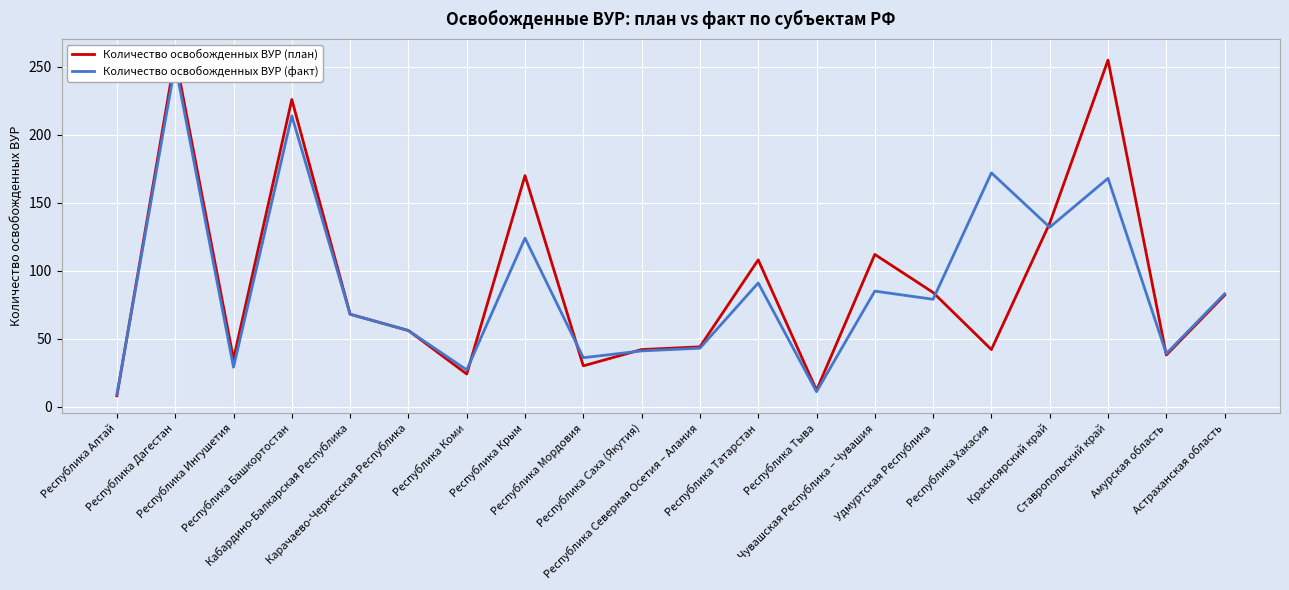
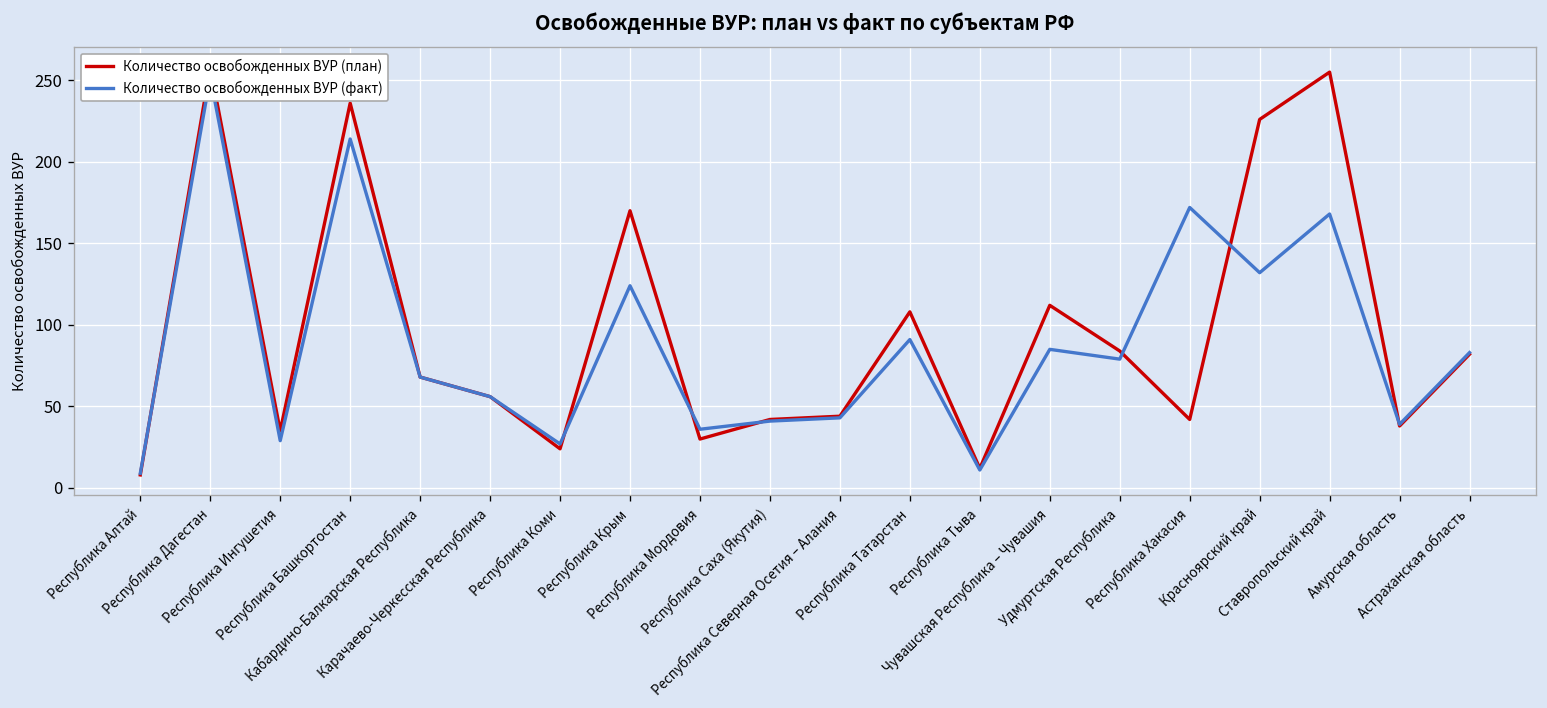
Количество освобожденных ВУР (план), Республика Башкортостан: 226 -> 236
Количество освобожденных ВУР (план), Красноярский край: 135 -> 226
